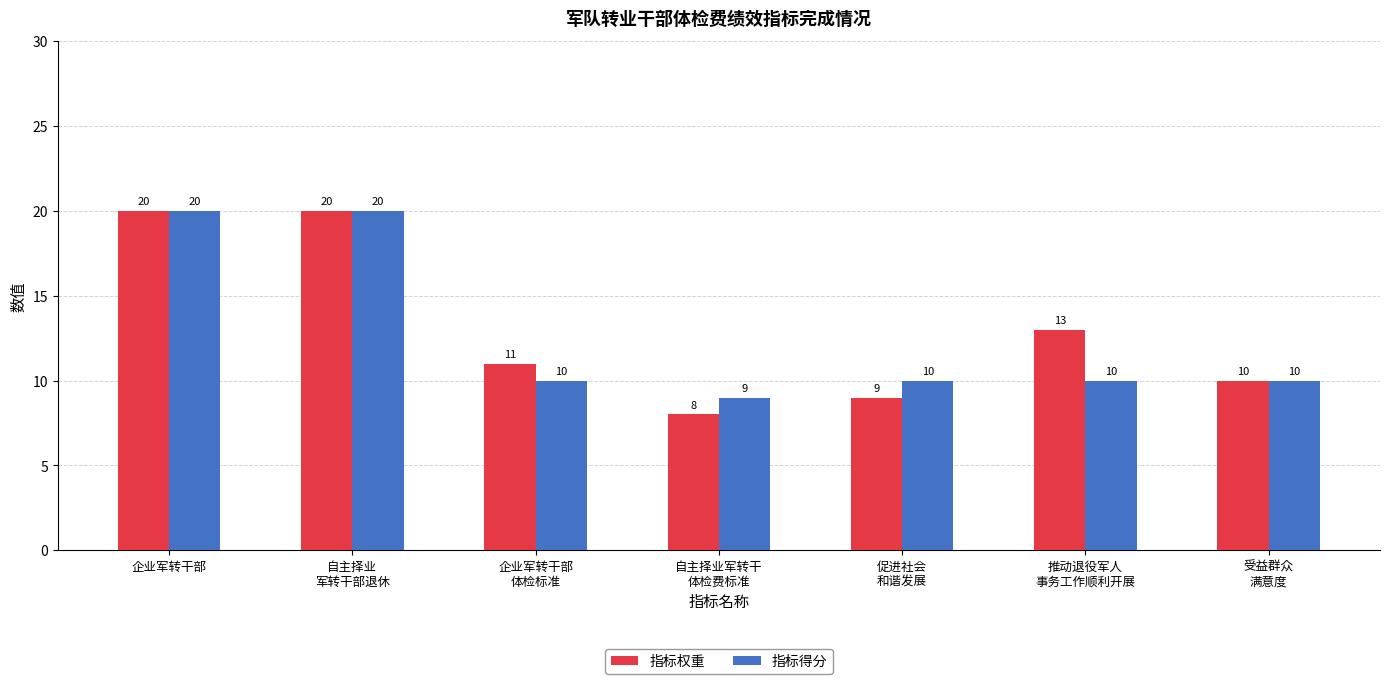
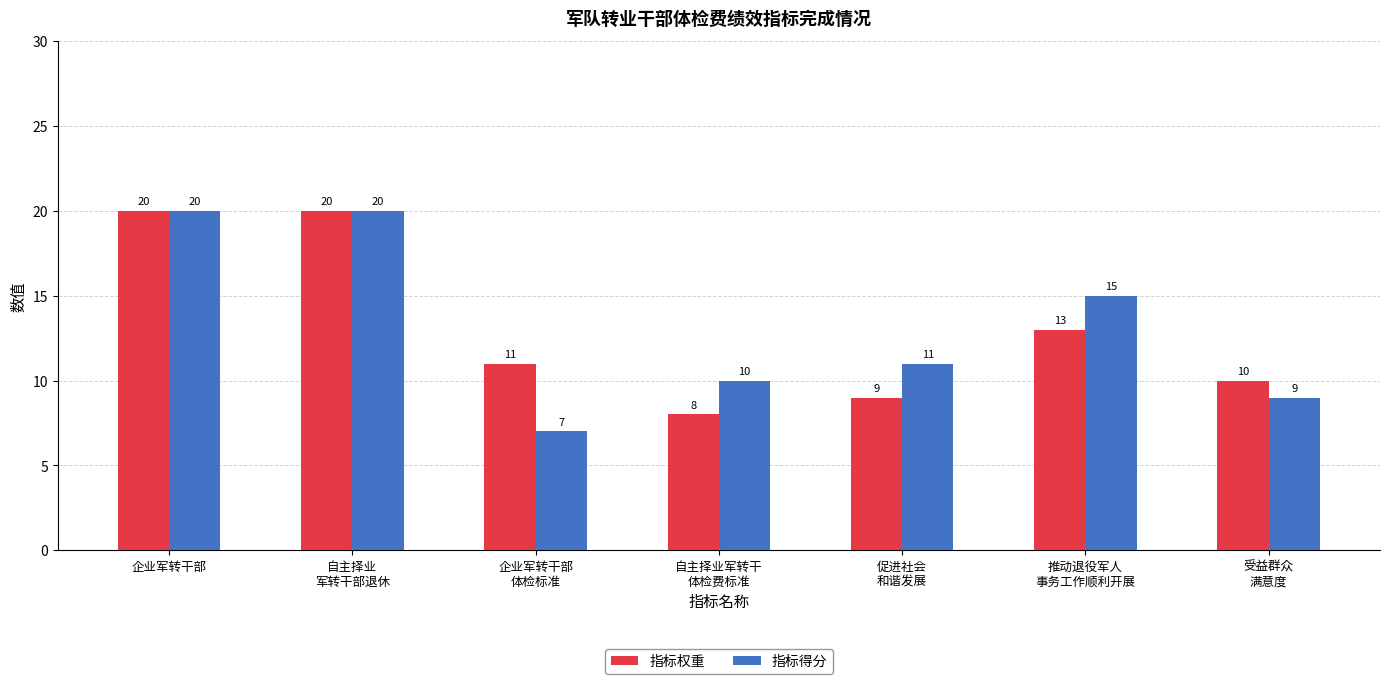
指标得分, 企业军转干部 体检标准: 10 -> 7
指标得分, 自主择业军转干 体检费标准: 9 -> 10
指标得分, 促进社会 和谐发展: 10 -> 11
指标得分, 推动退役军人 事务工作顺利开展: 10 -> 15
指标得分, 受益群众 满意度: 10 -> 9
